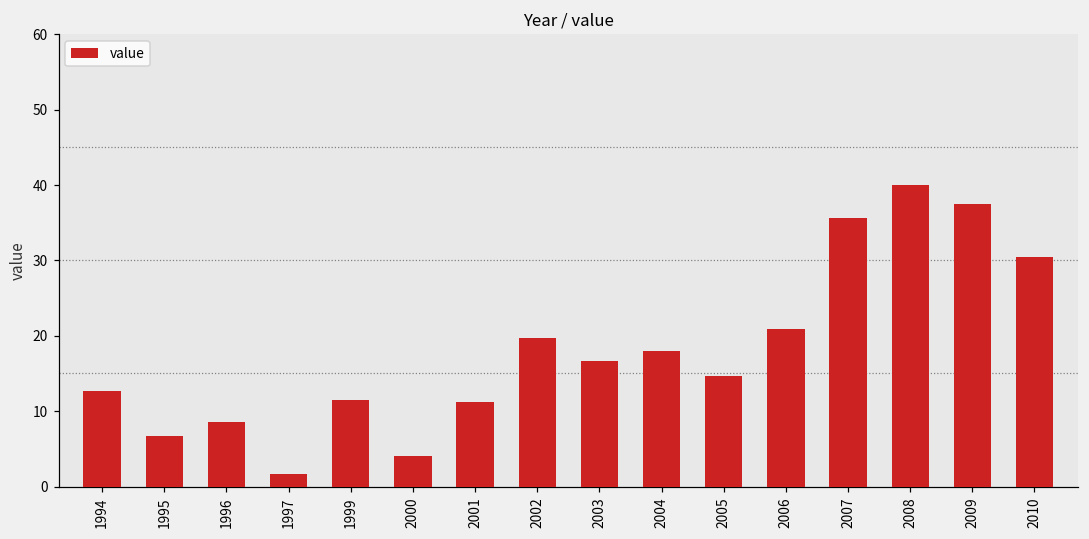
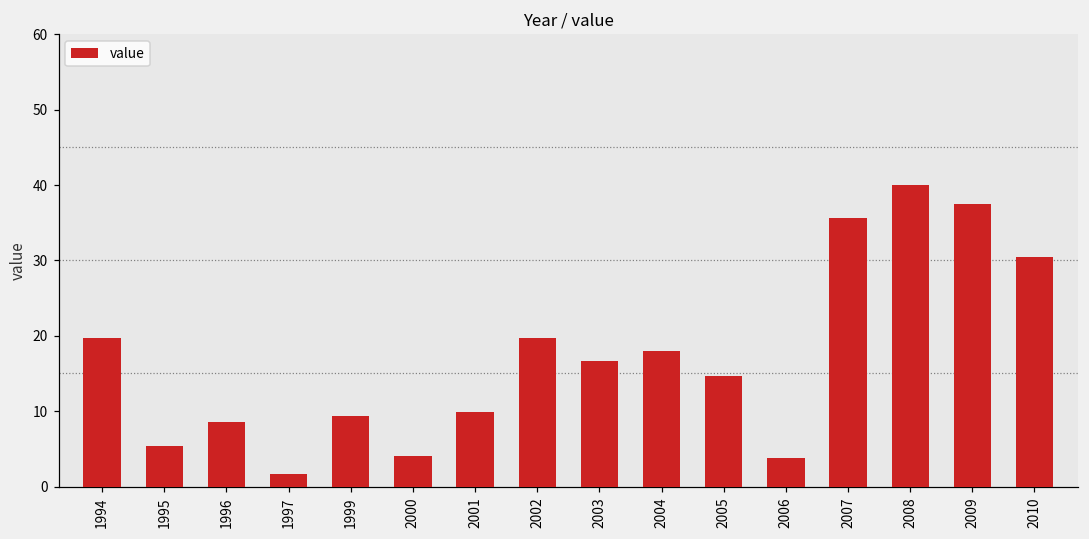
1994: 13 -> 20
1995: 7 -> 5
1999: 11 -> 9
2001: 11 -> 10
2006: 21 -> 4
